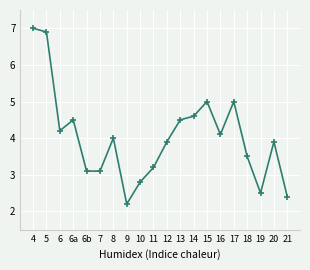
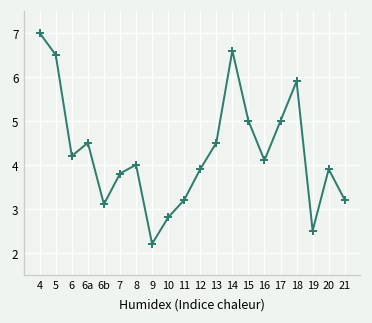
5: 6.9 -> 6.5
7: 3.1 -> 3.8
14: 4.6 -> 6.6
18: 3.5 -> 5.9
21: 2.4 -> 3.2
